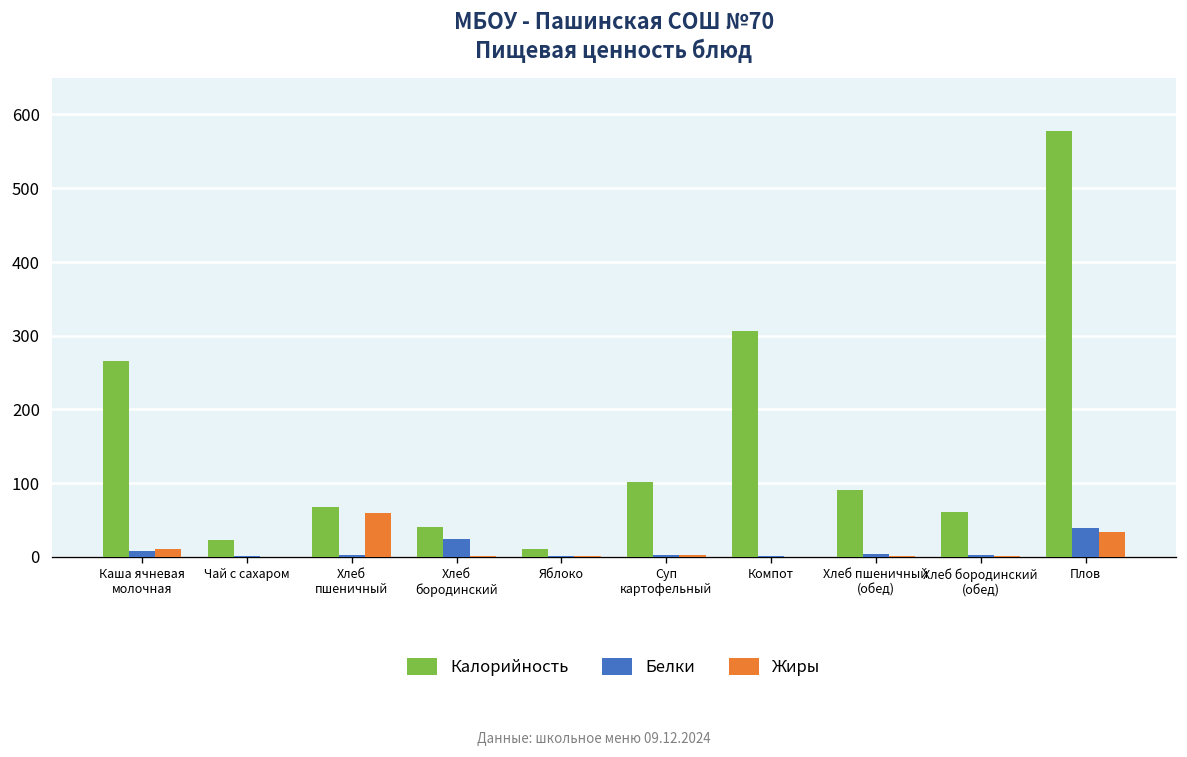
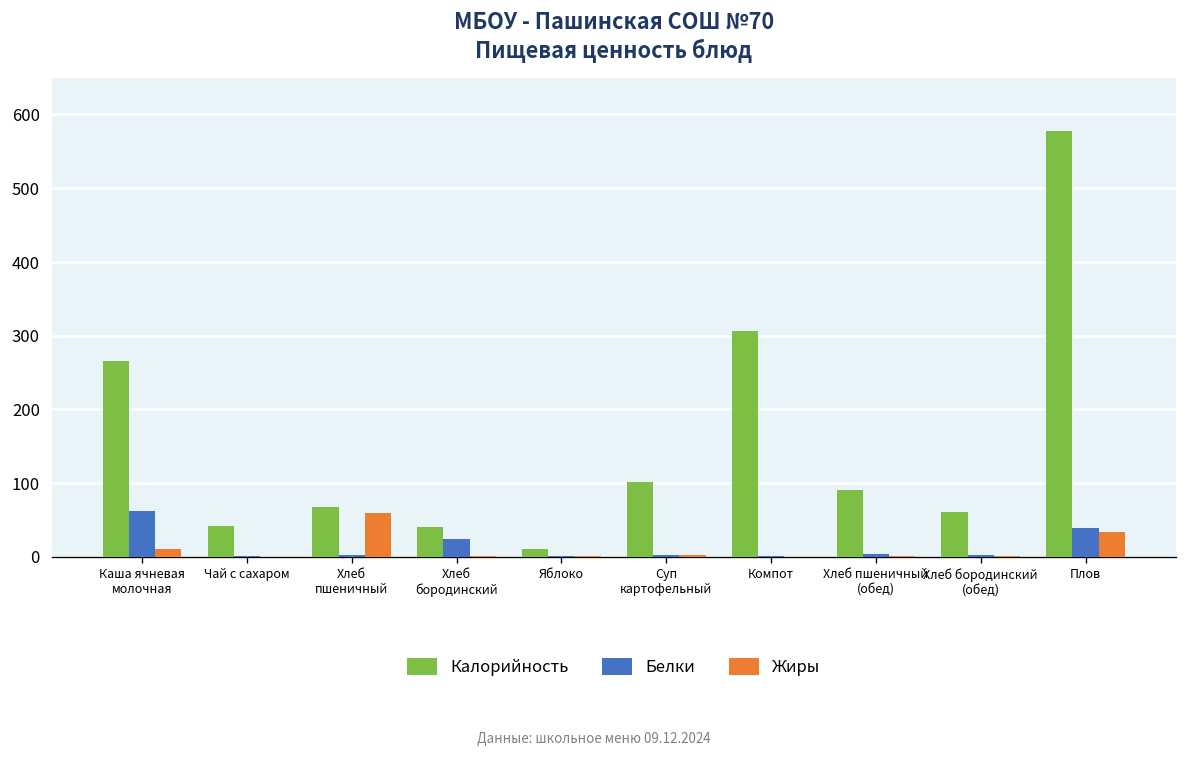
Белки, Каша ячневая молочная: 10 -> 60
Калорийность, Чай с сахаром: 20 -> 40
